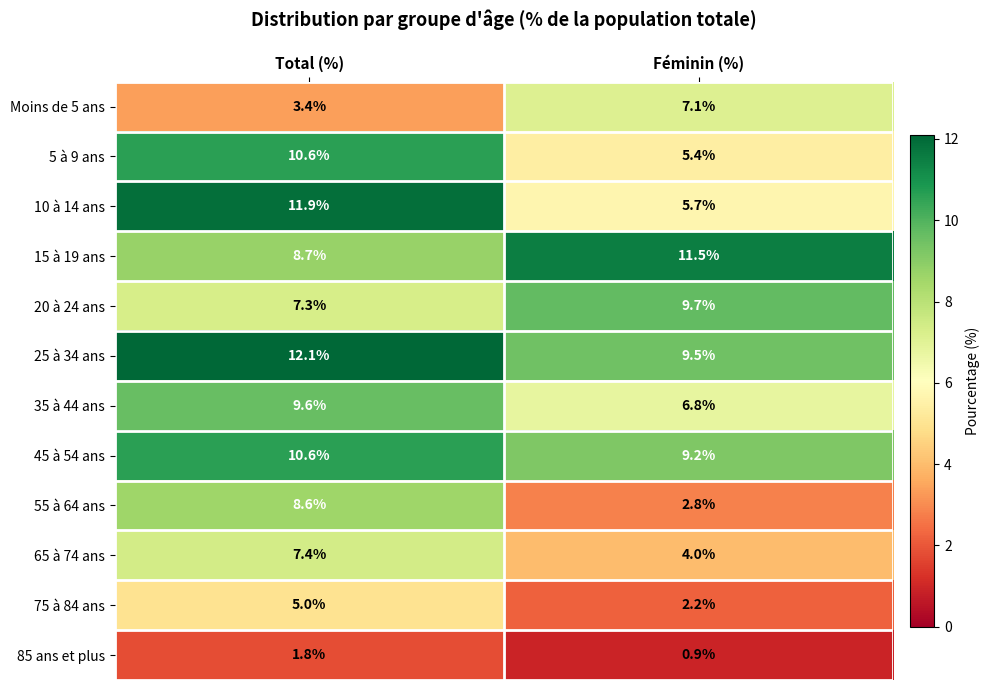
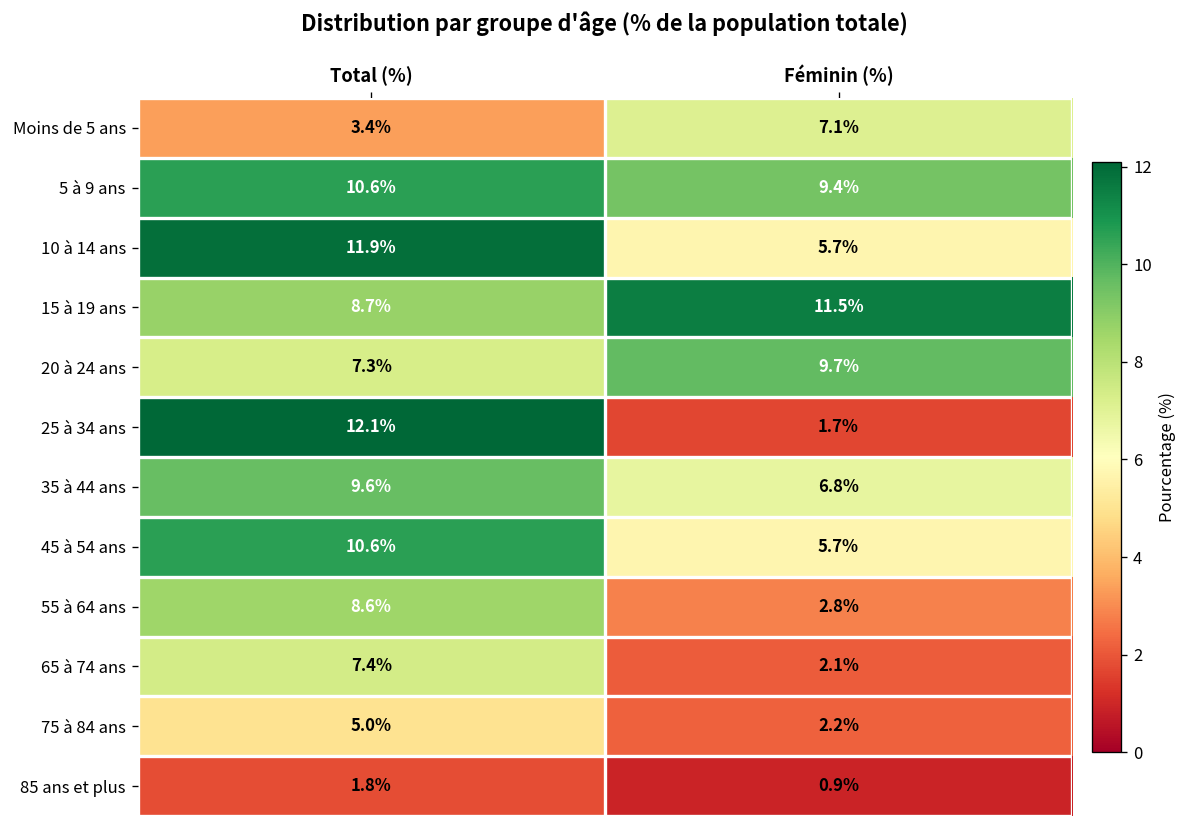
5 à 9 ans, Féminin (%): 5.4% -> 9.4%
25 à 34 ans, Féminin (%): 9.5% -> 1.7%
45 à 54 ans, Féminin (%): 9.2% -> 5.7%
65 à 74 ans, Féminin (%): 4.0% -> 2.1%
